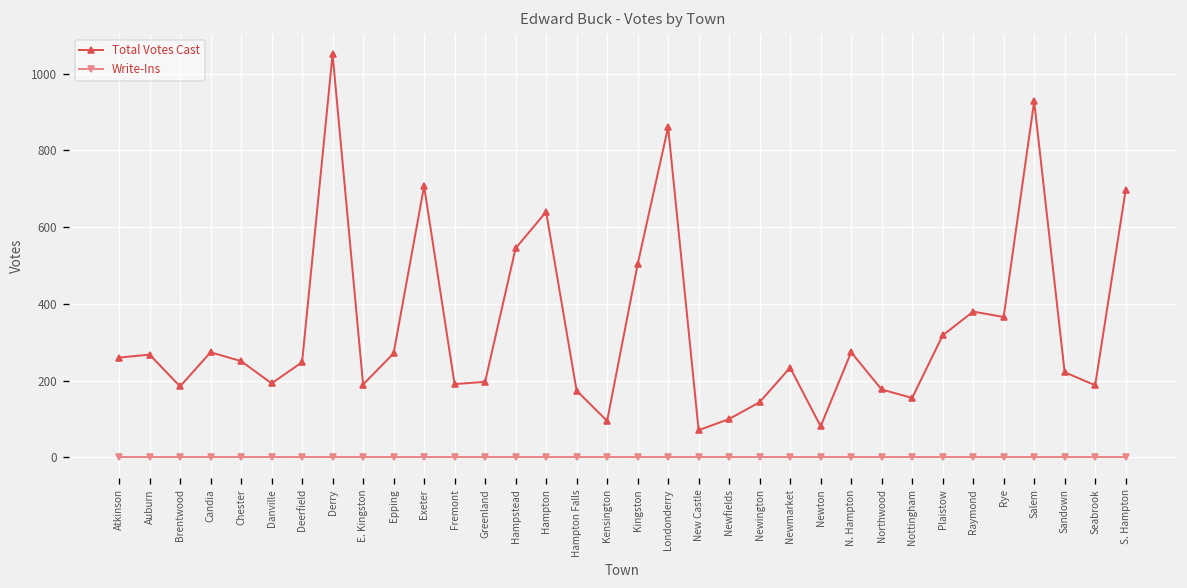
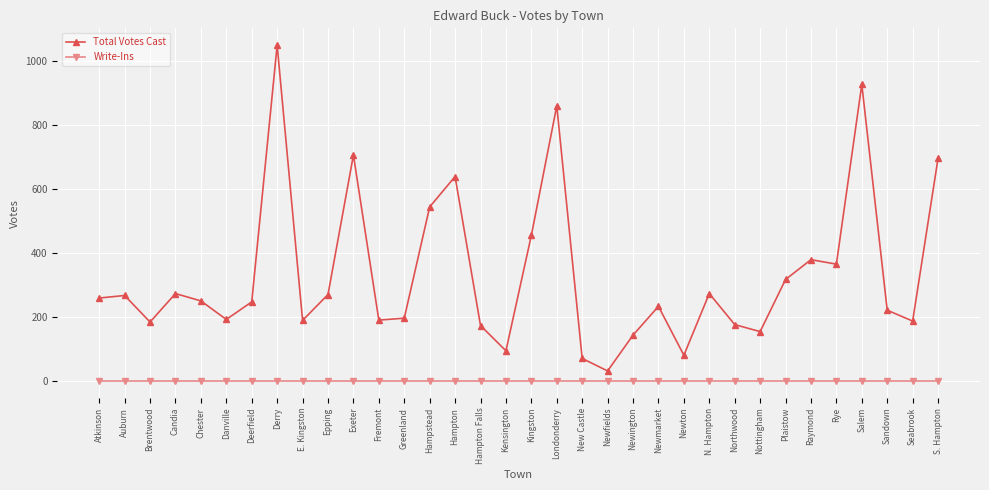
Total Votes Cast, Kingston: 500 -> 460
Total Votes Cast, Newfields: 100 -> 30
